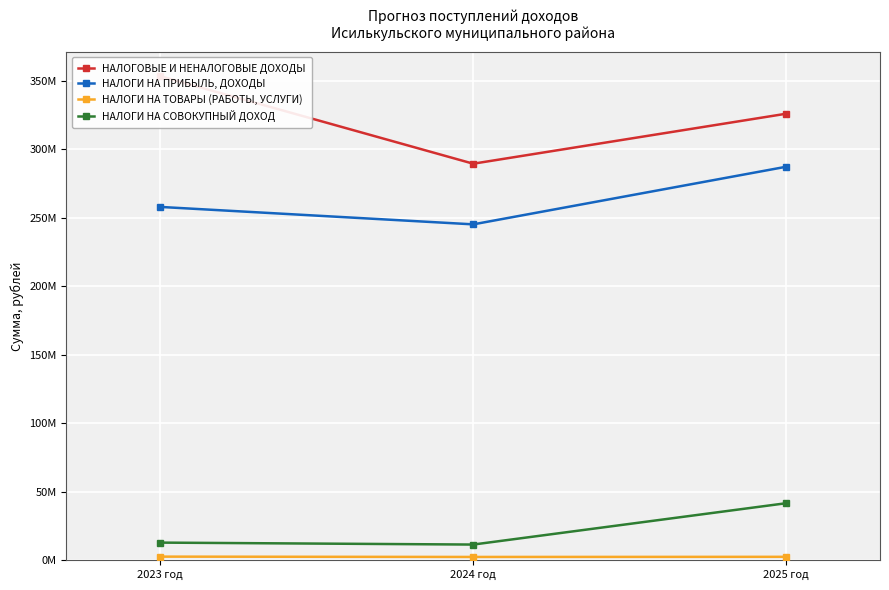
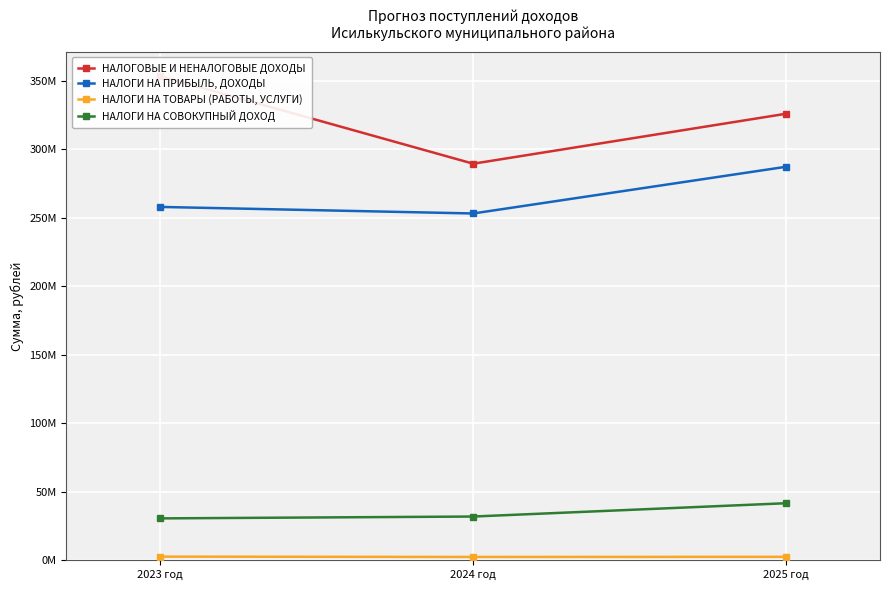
НАЛОГИ НА СОВОКУПНЫЙ ДОХОД, 2023 год: 13000000 -> 31000000
НАЛОГИ НА ПРИБЫЛЬ, ДОХОДЫ, 2024 год: 245000000 -> 253000000
НАЛОГИ НА СОВОКУПНЫЙ ДОХОД, 2024 год: 11000000 -> 32000000
